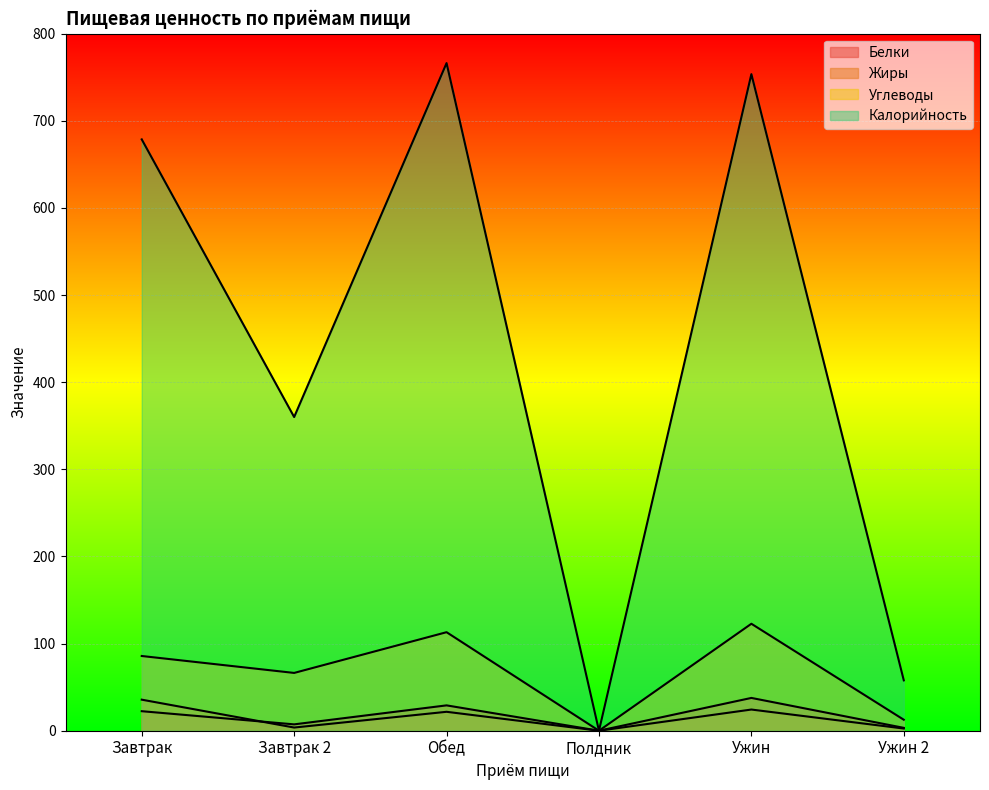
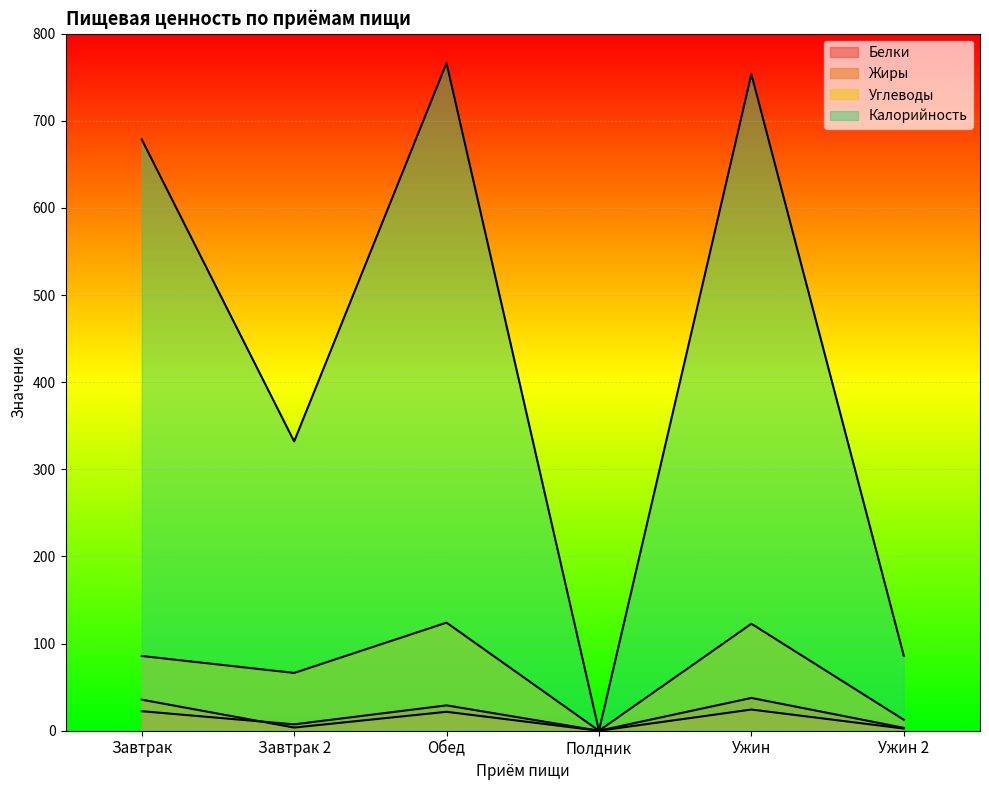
Калорийность, Завтрак 2: 360 -> 330
Углеводы, Обед: 110 -> 120
Калорийность, Ужин 2: 60 -> 90
